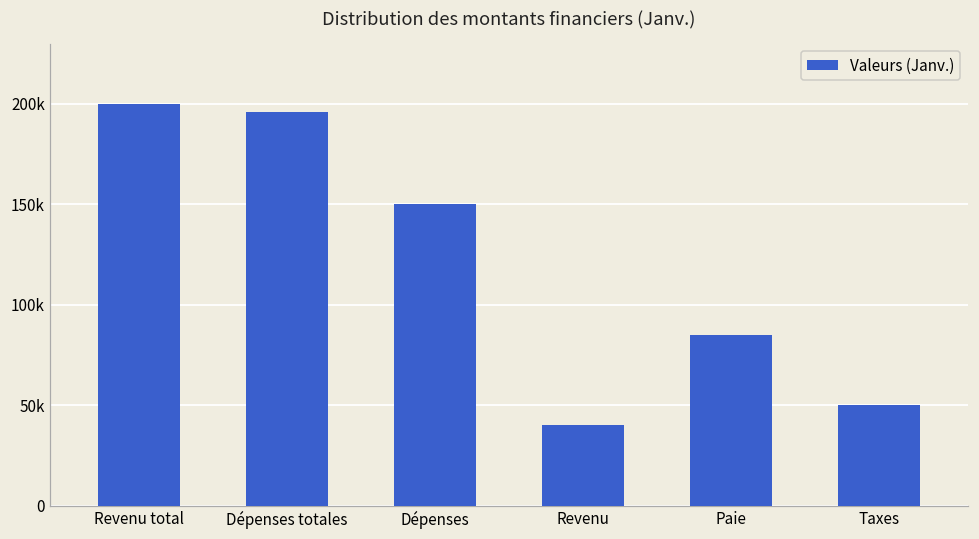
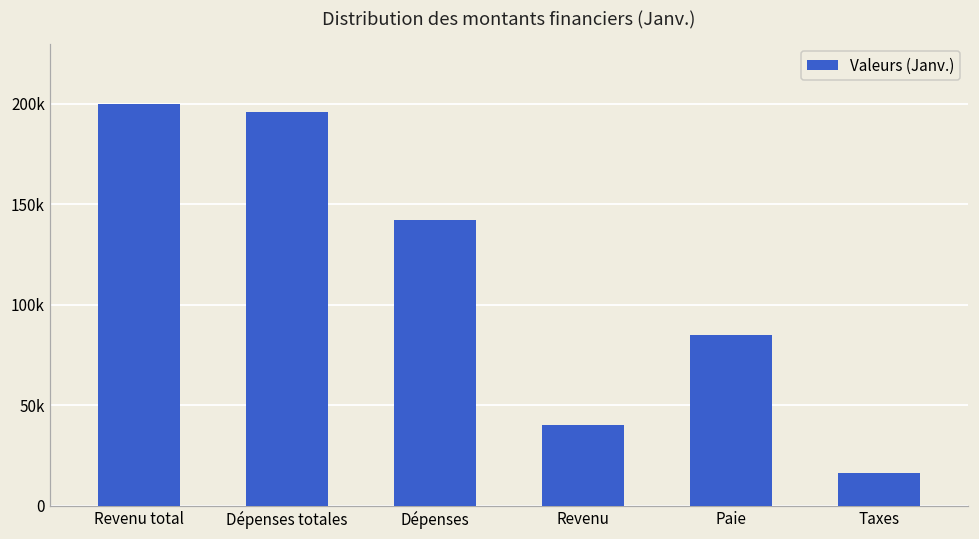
Dépenses: 150000 -> 142000
Taxes: 50000 -> 16000
